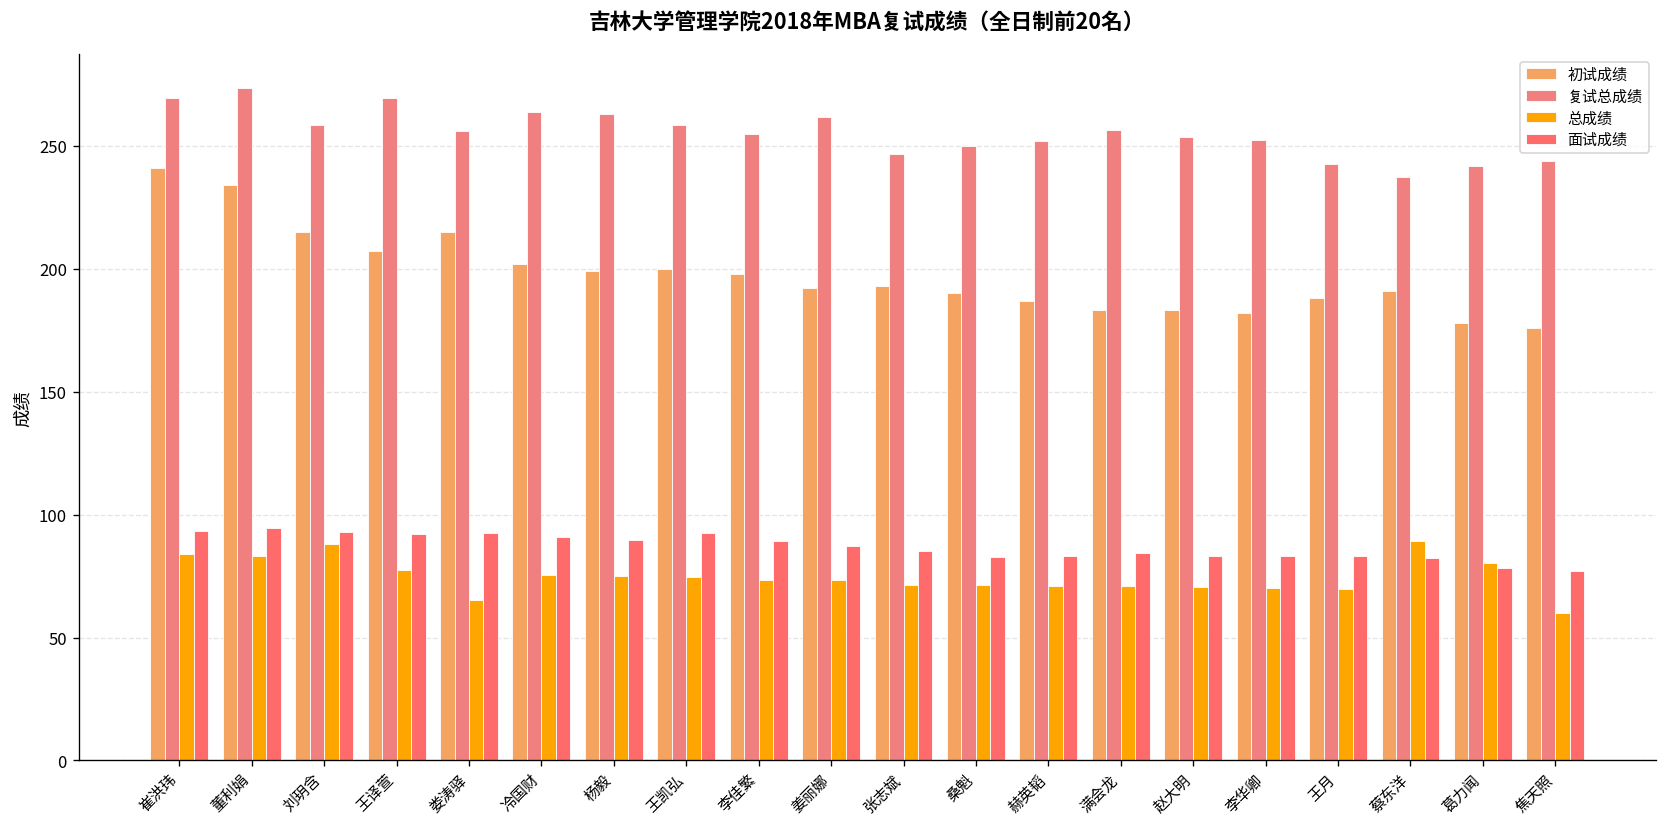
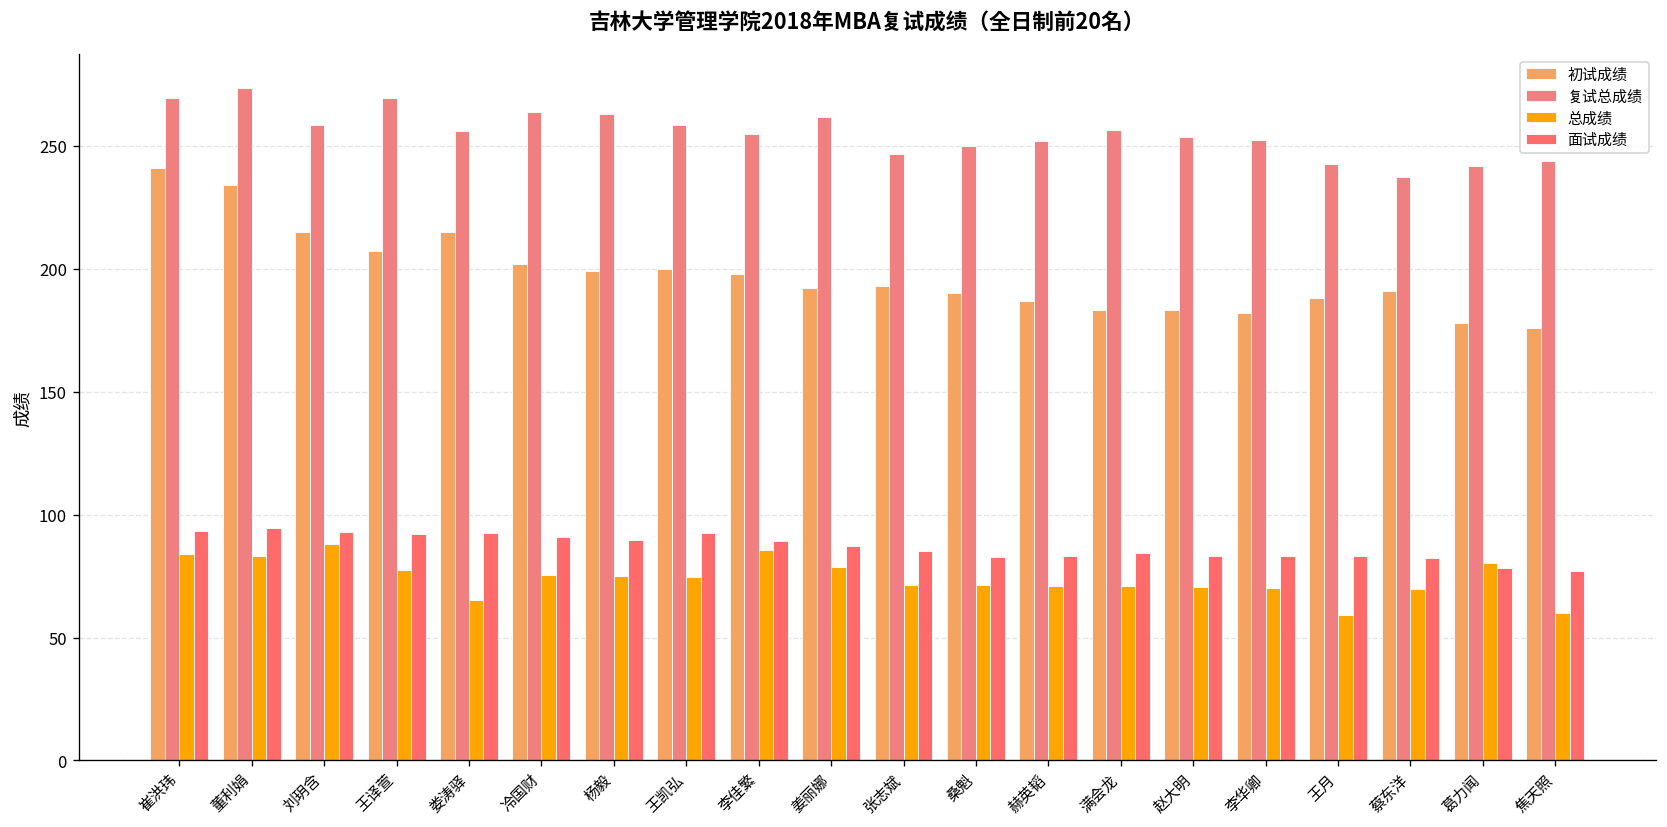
总成绩, 李佳繁: 74 -> 86
总成绩, 姜丽娜: 73 -> 79
总成绩, 王月: 70 -> 59
总成绩, 蔡东洋: 89 -> 70
